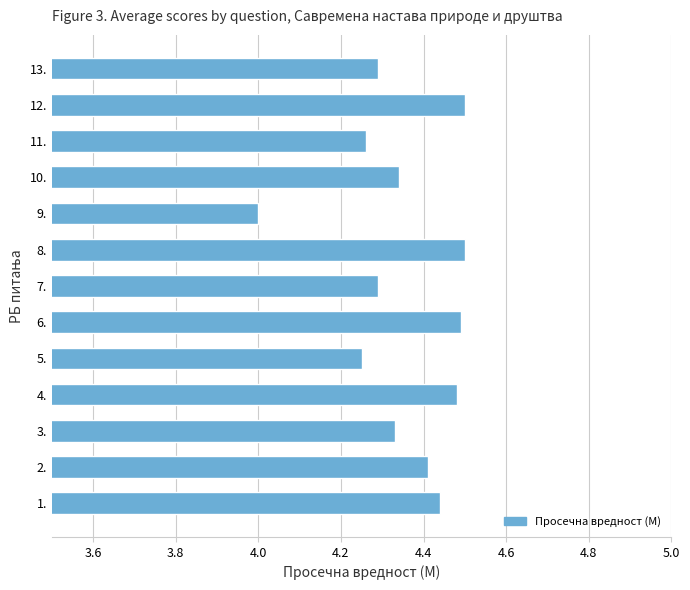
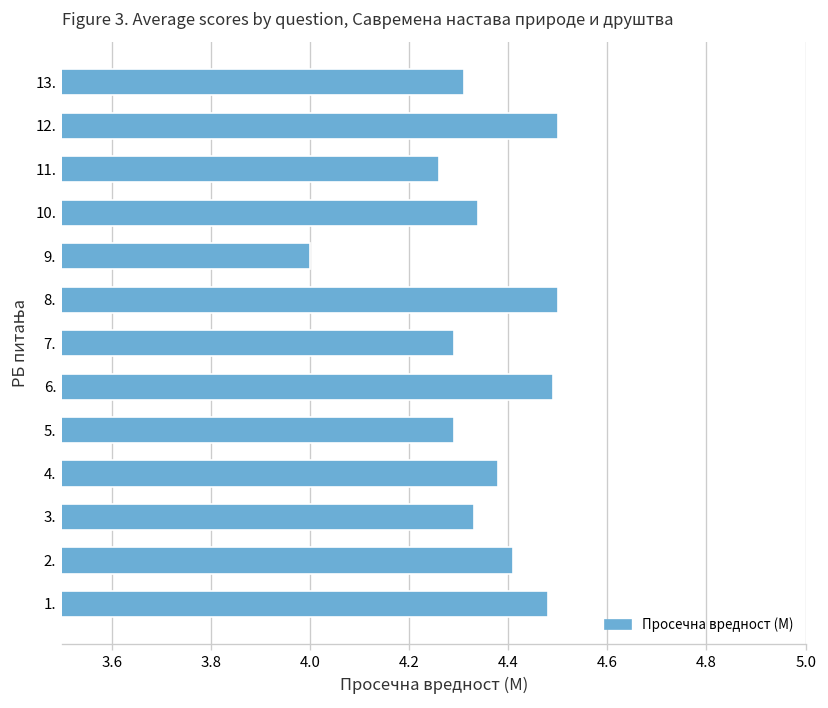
13.: 4.29 -> 4.31
5.: 4.25 -> 4.29
4.: 4.48 -> 4.38
1.: 4.44 -> 4.48
